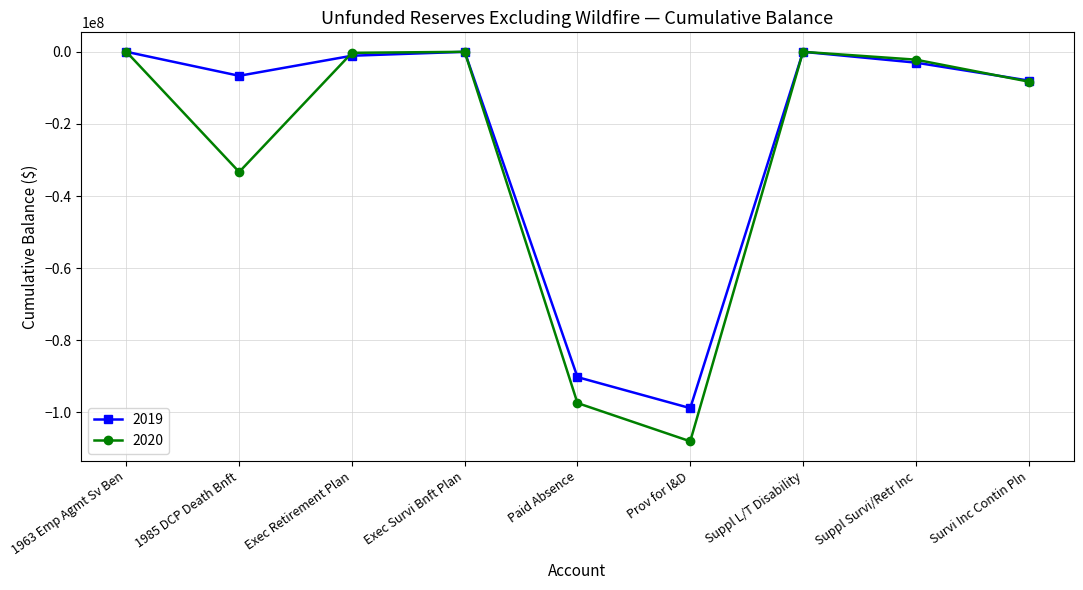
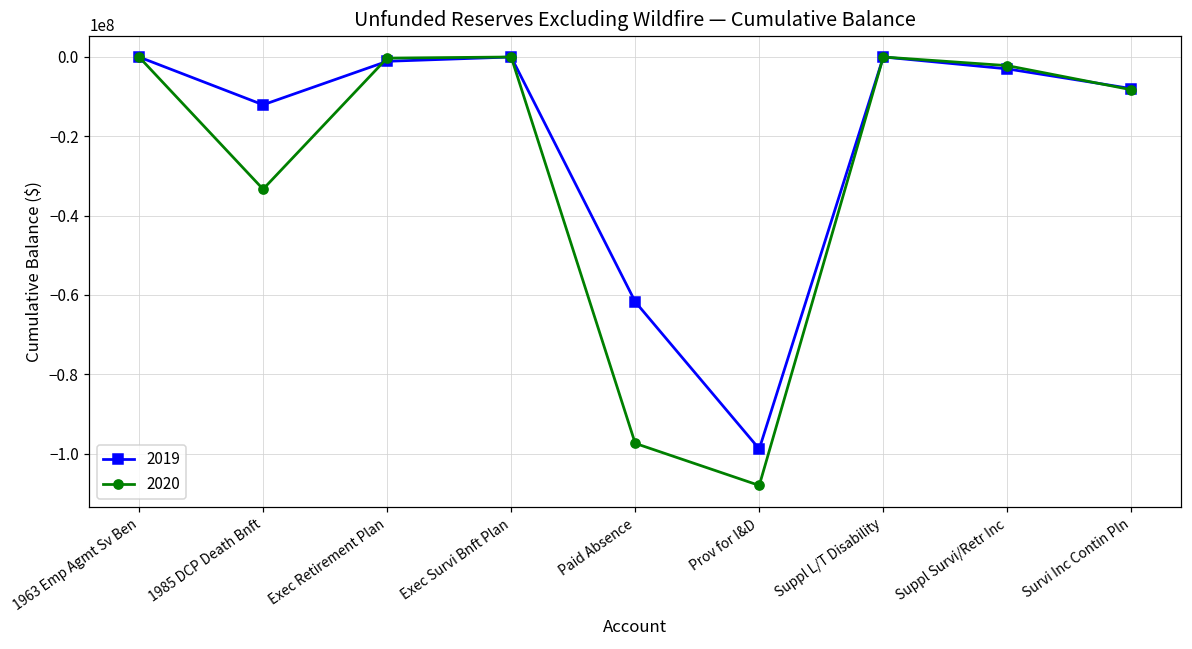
2019, 1985 DCP Death Bnft: -7000000 -> -12000000
2019, Paid Absence: -90000000 -> -62000000
